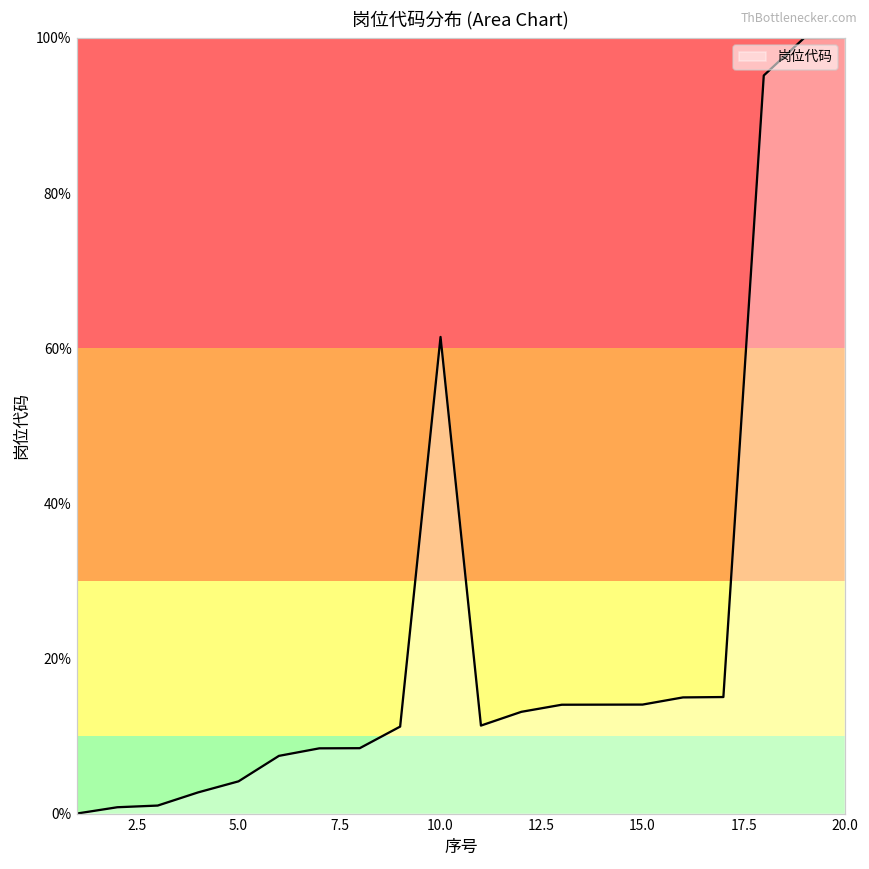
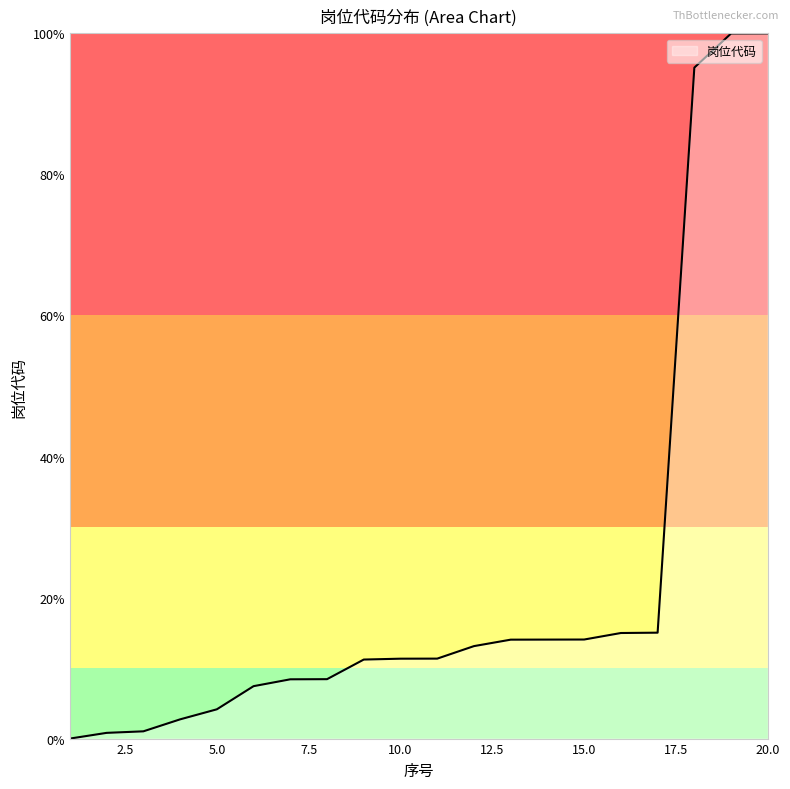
10.0: 61% -> 11%
